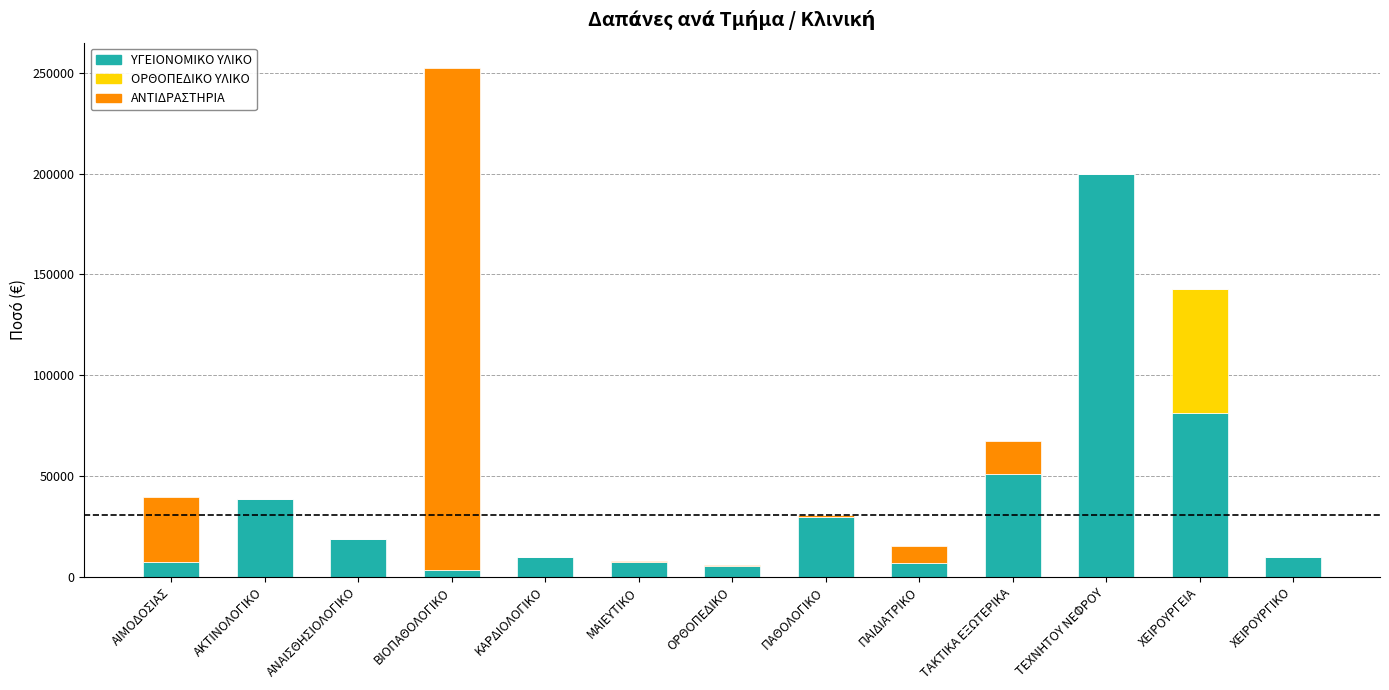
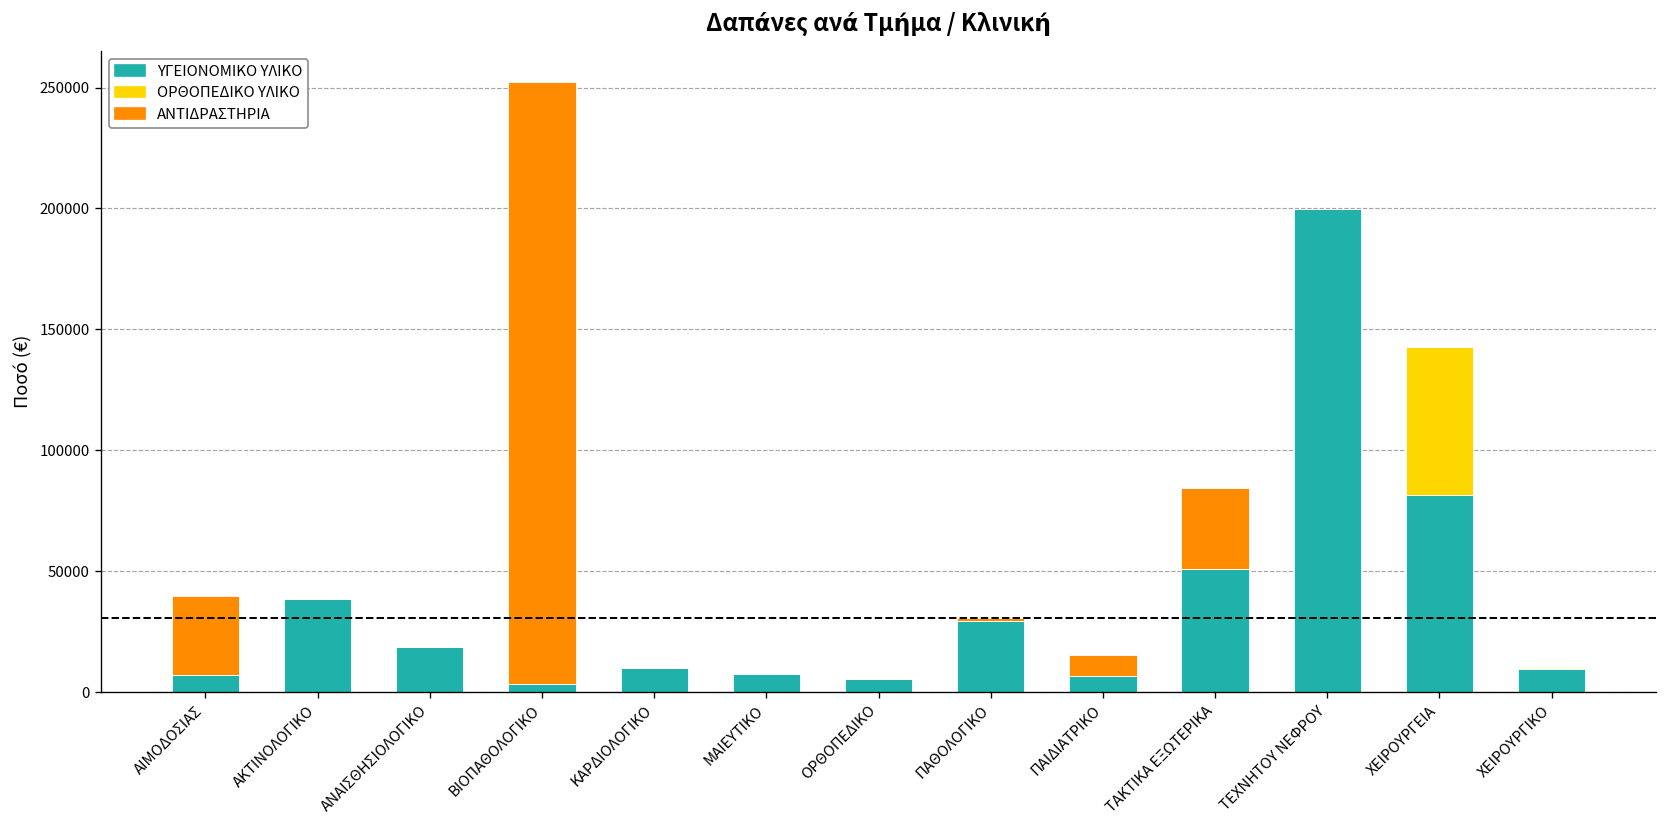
ΑΝΤΙΔΡΑΣΤΗΡΙΑ, ΤΑΚΤΙΚΑ ΕΞΩΤΕΡΙΚΑ: 16000 -> 33000
